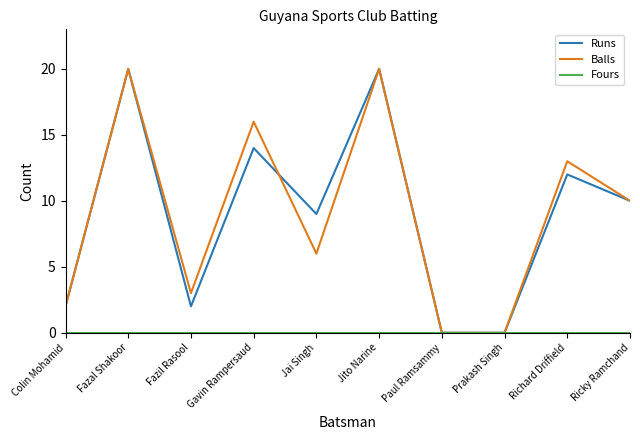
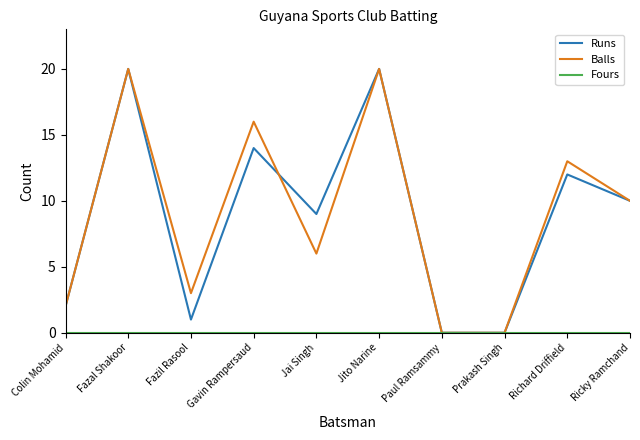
Runs, Fazil Rasool: 2 -> 1
